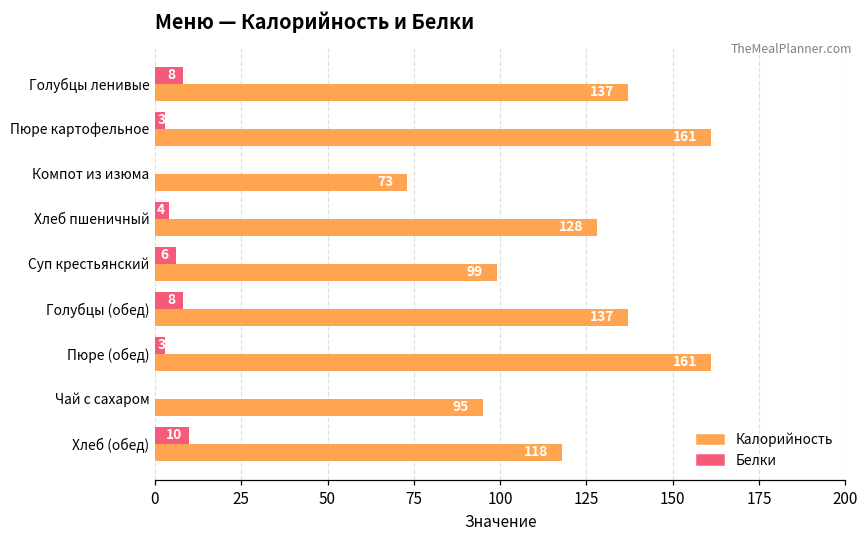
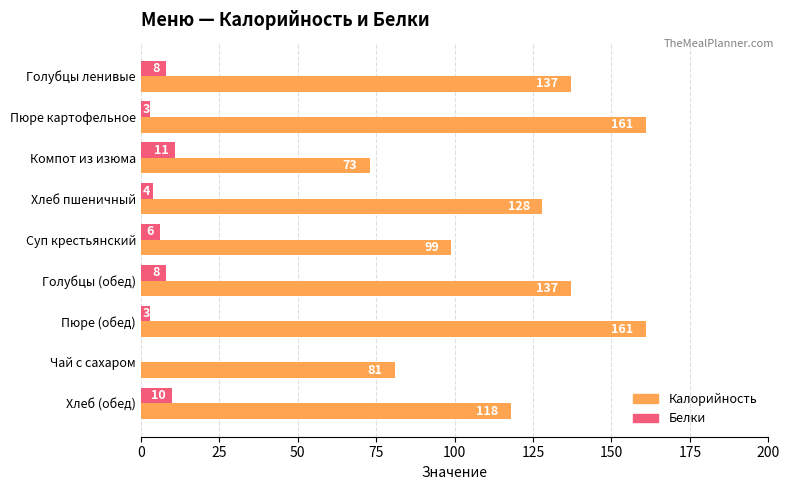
Белки, Компот из изюма: 0 -> 11
Калорийность, Чай с сахаром: 95 -> 81
